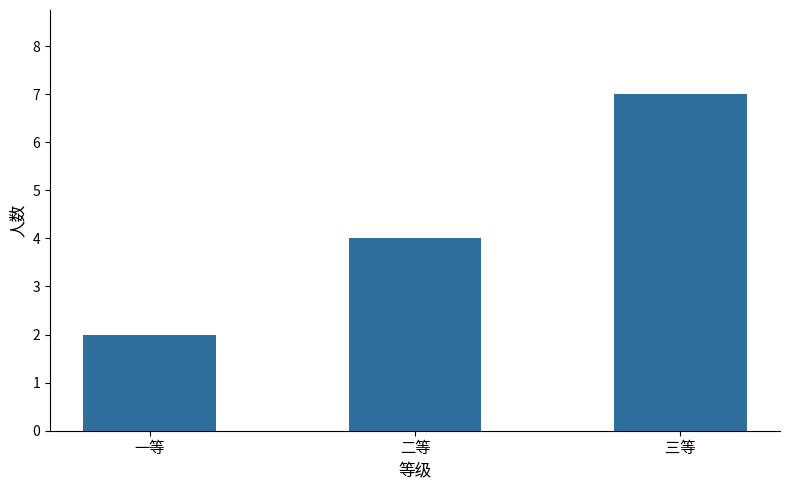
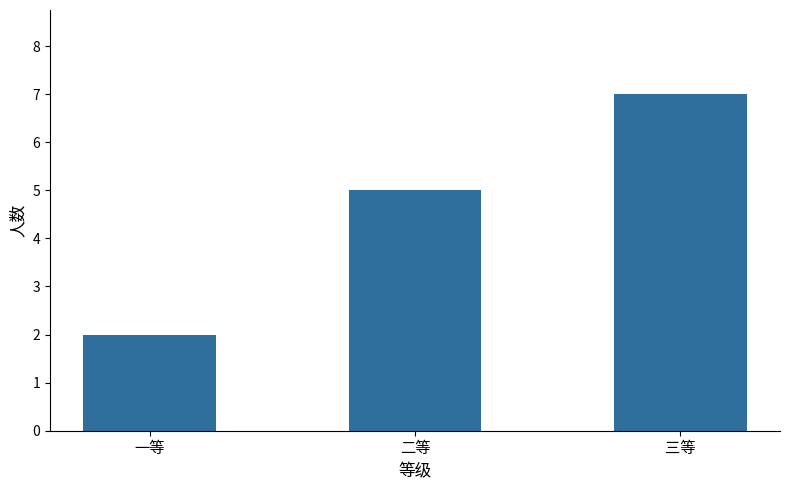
二等: 4 -> 5
